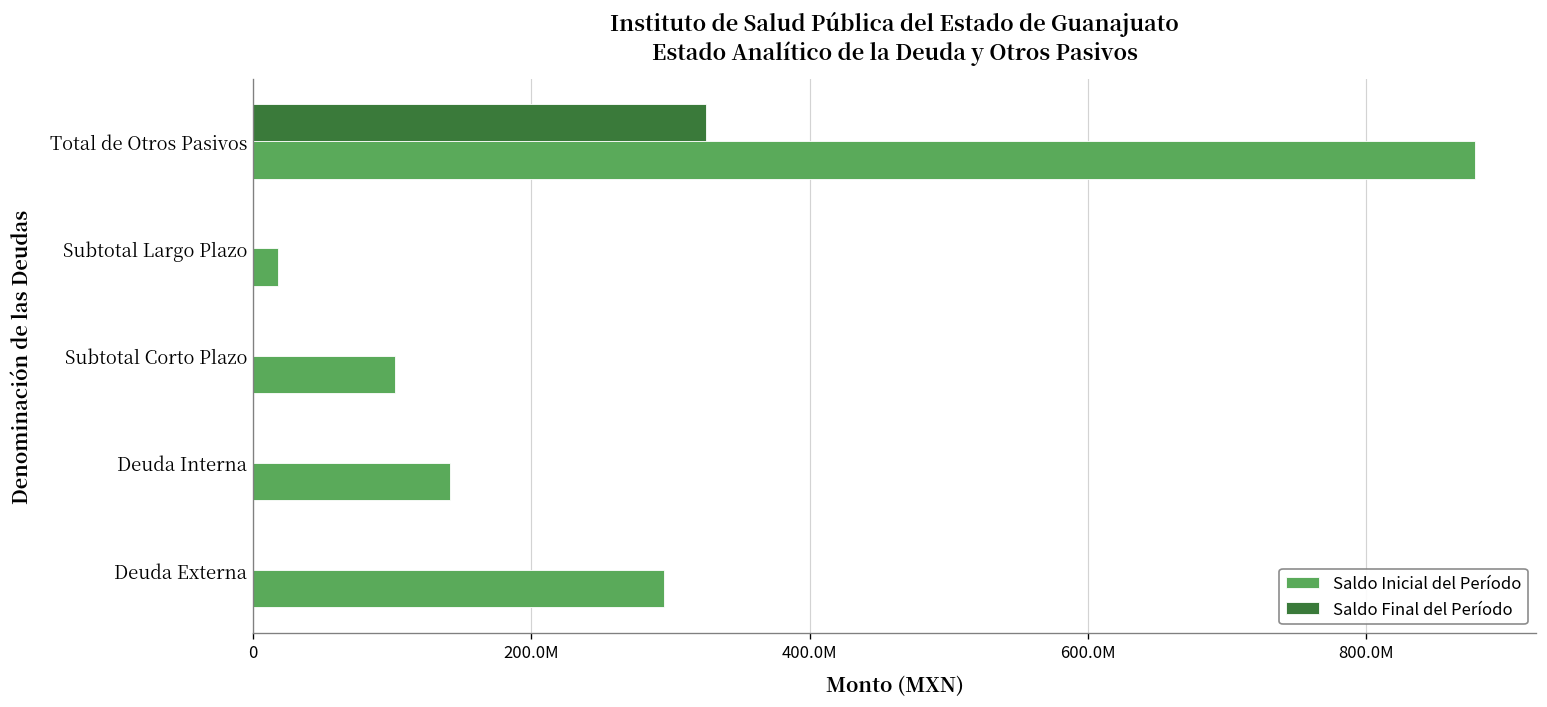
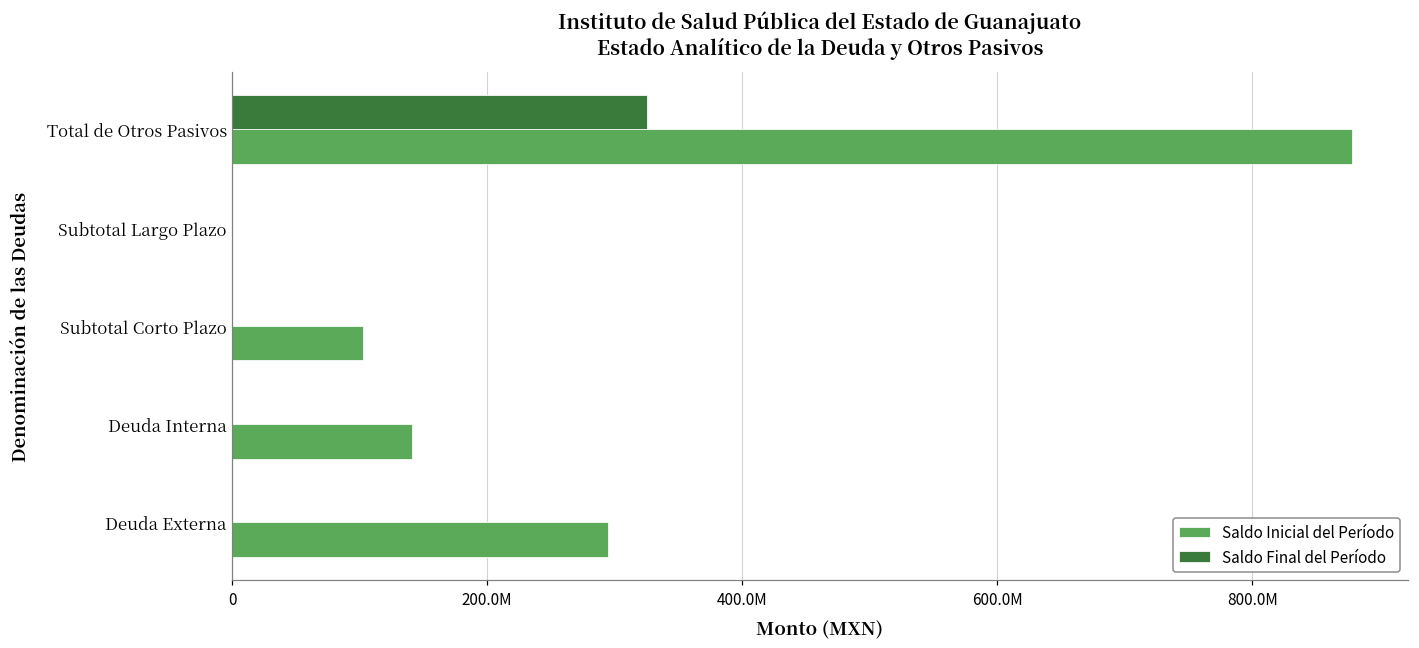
Saldo Inicial del Período, Subtotal Largo Plazo: 18000000 -> 0
